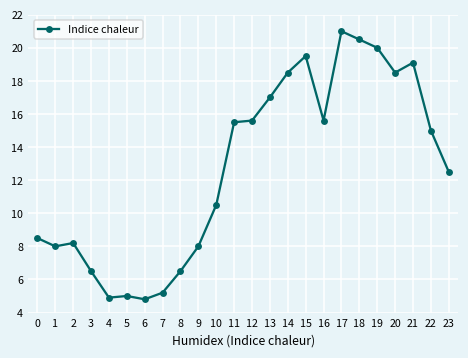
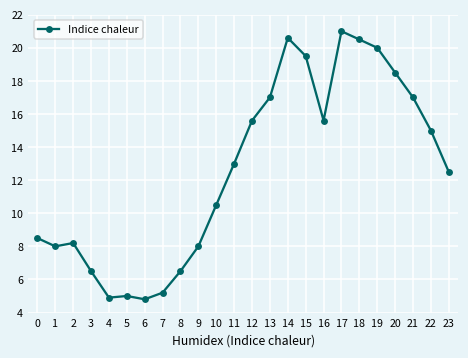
11: 15.5 -> 13.0
14: 18.5 -> 20.6
21: 19.1 -> 17.0
